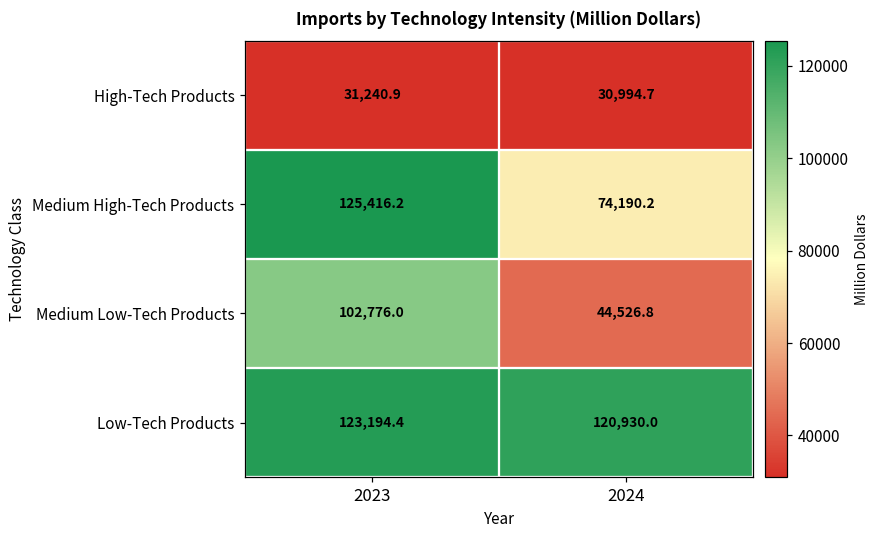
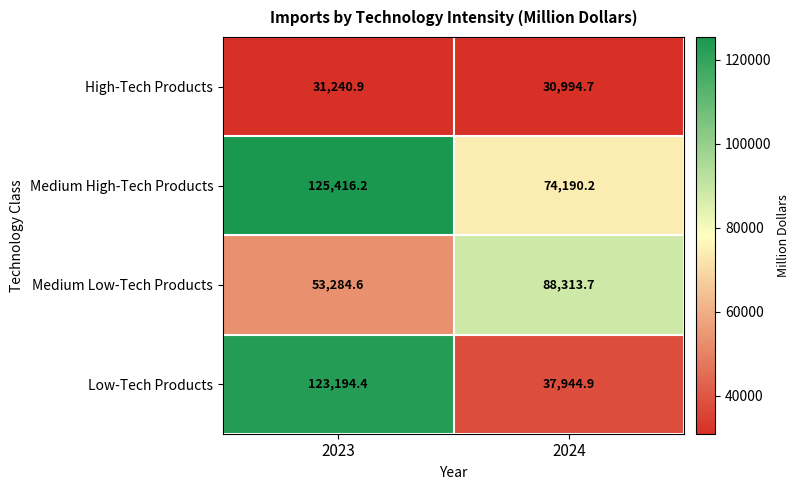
Medium Low-Tech Products, 2023: 102,776.0 -> 53,284.6
Medium Low-Tech Products, 2024: 44,526.8 -> 88,313.7
Low-Tech Products, 2024: 120,930.0 -> 37,944.9
